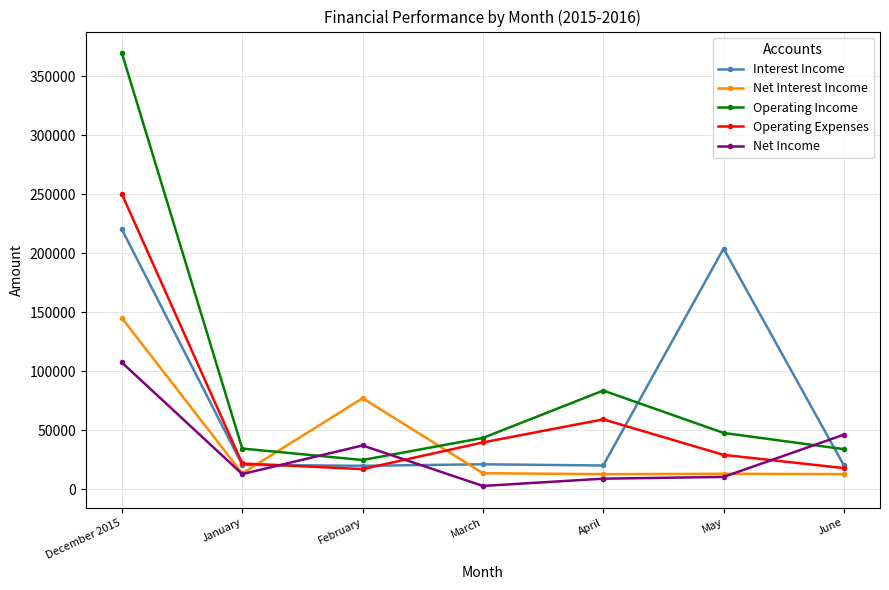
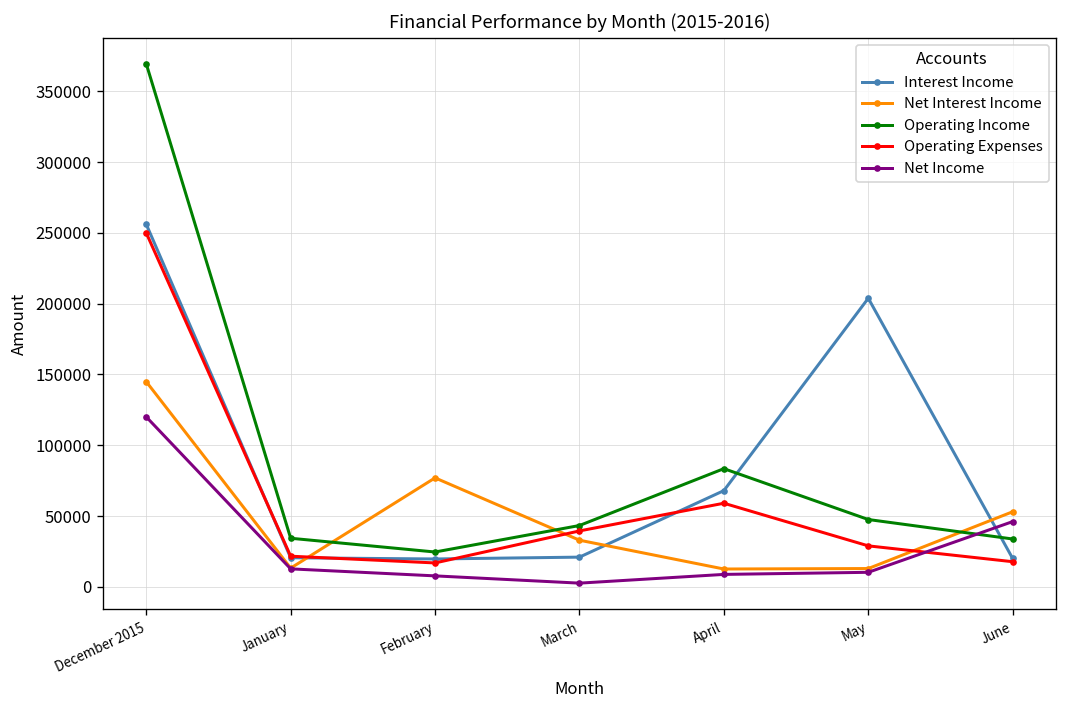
Interest Income, December 2015: 220000 -> 256000
Net Income, December 2015: 107000 -> 120000
Net Income, February: 37000 -> 8000
Net Interest Income, March: 13000 -> 33000
Interest Income, April: 20000 -> 68000
Net Interest Income, June: 13000 -> 53000
